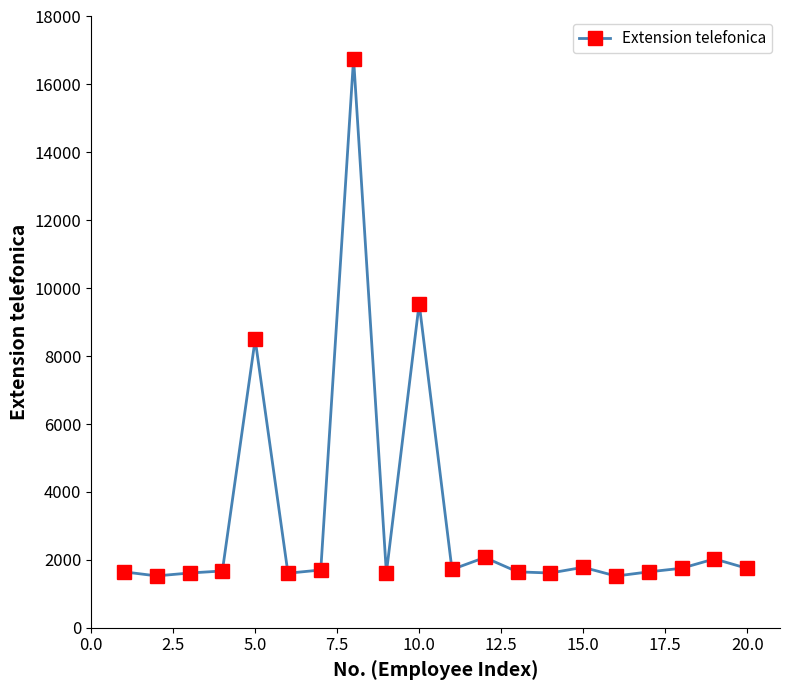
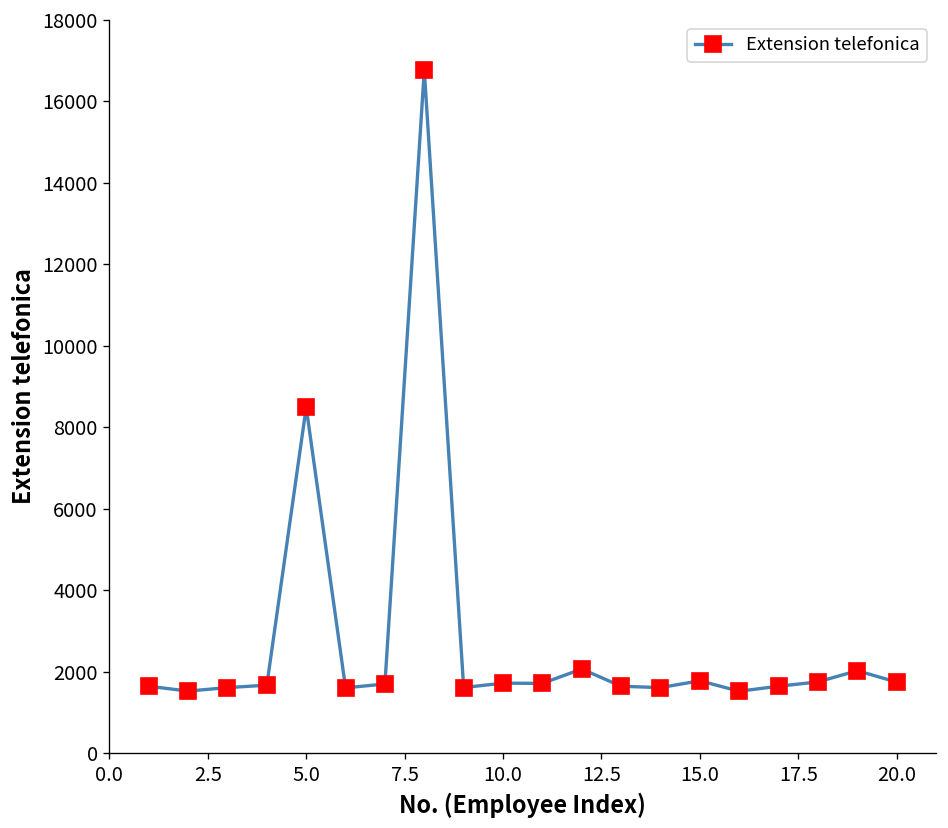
10.0: 9500 -> 1700
